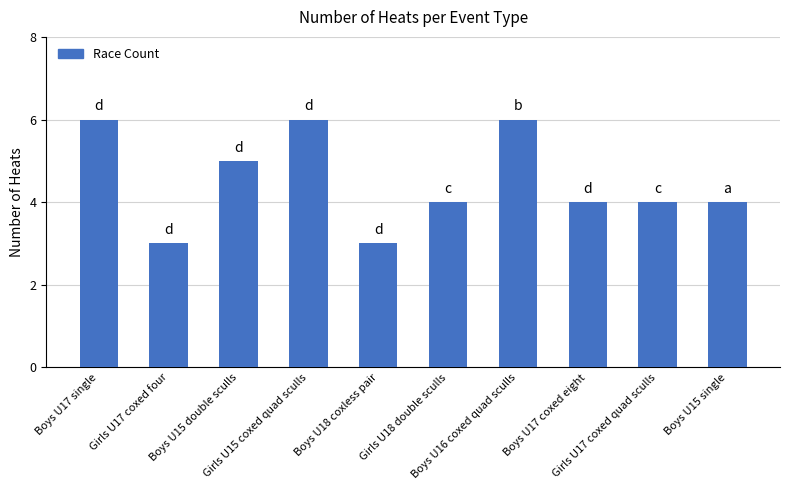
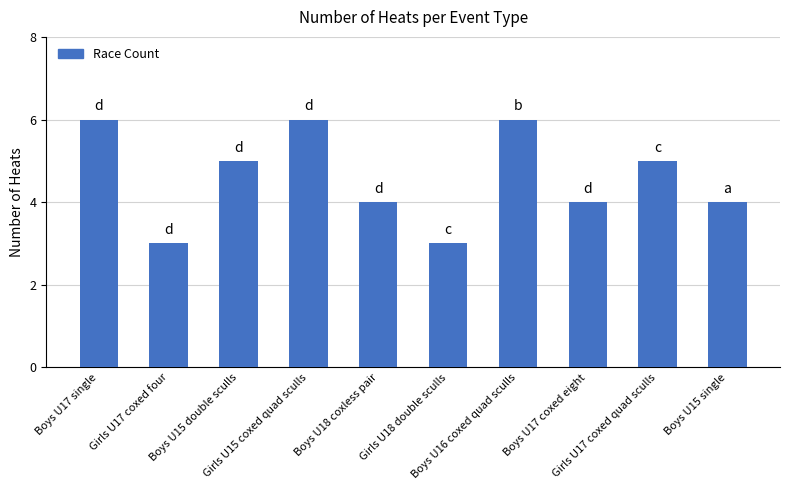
Boys U18 coxless pair: 3 -> 4
Girls U18 double sculls: 4 -> 3
Girls U17 coxed quad sculls: 4 -> 5
